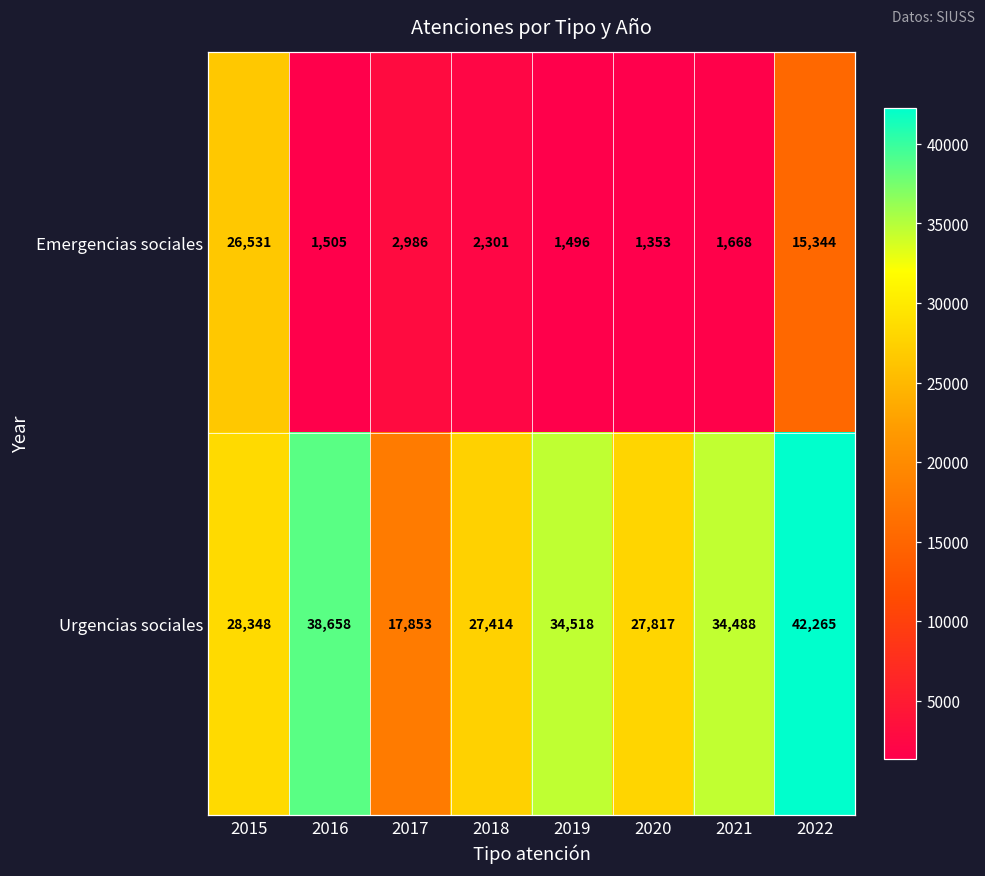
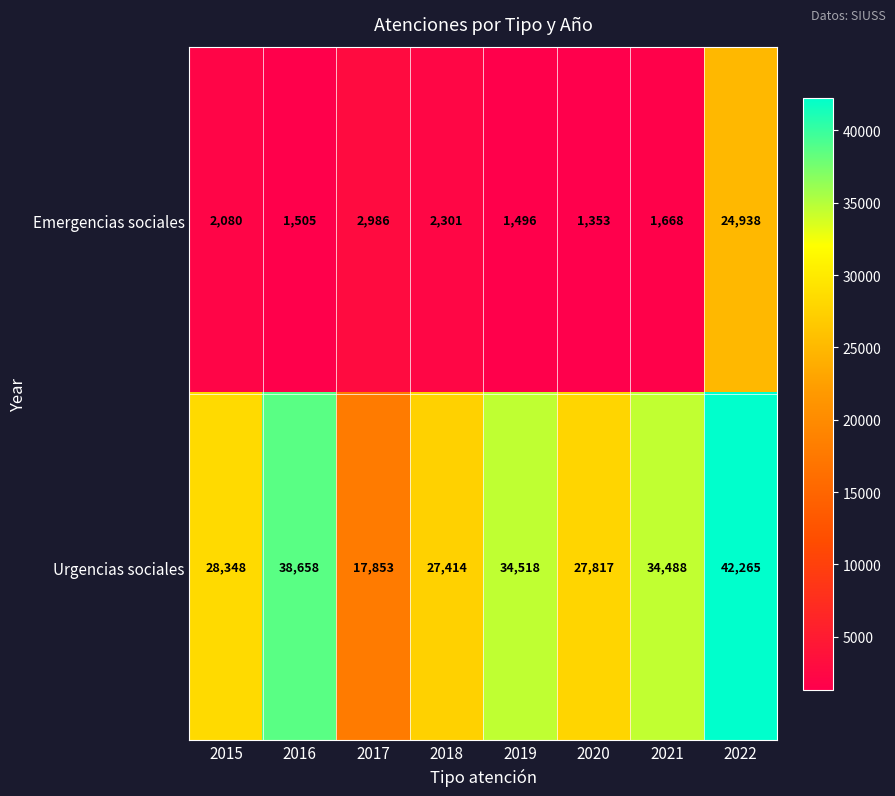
Emergencias sociales, 2015: 26,531 -> 2,080
Emergencias sociales, 2022: 15,344 -> 24,938
